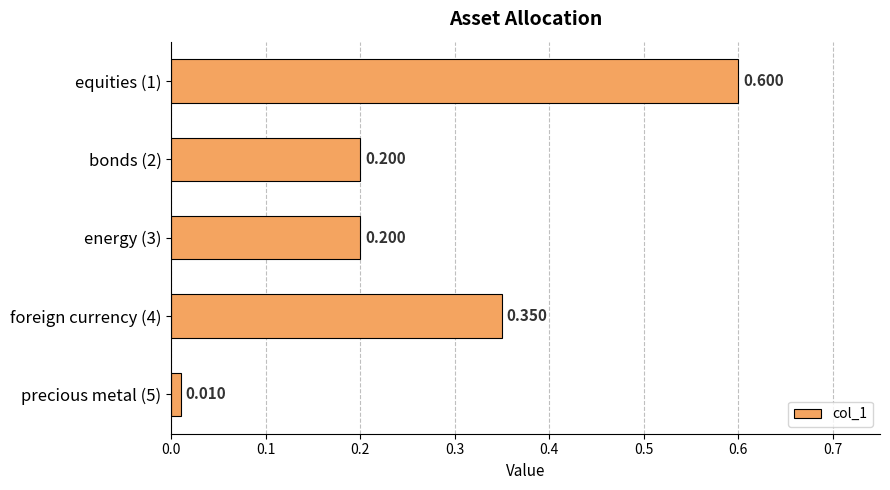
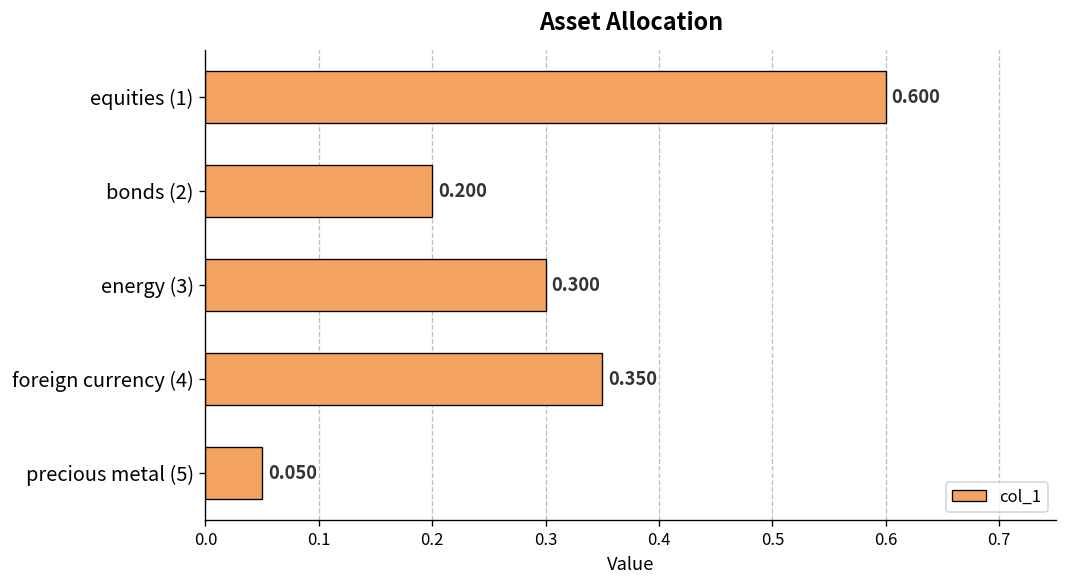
energy (3): 0.200 -> 0.300
precious metal (5): 0.010 -> 0.050
